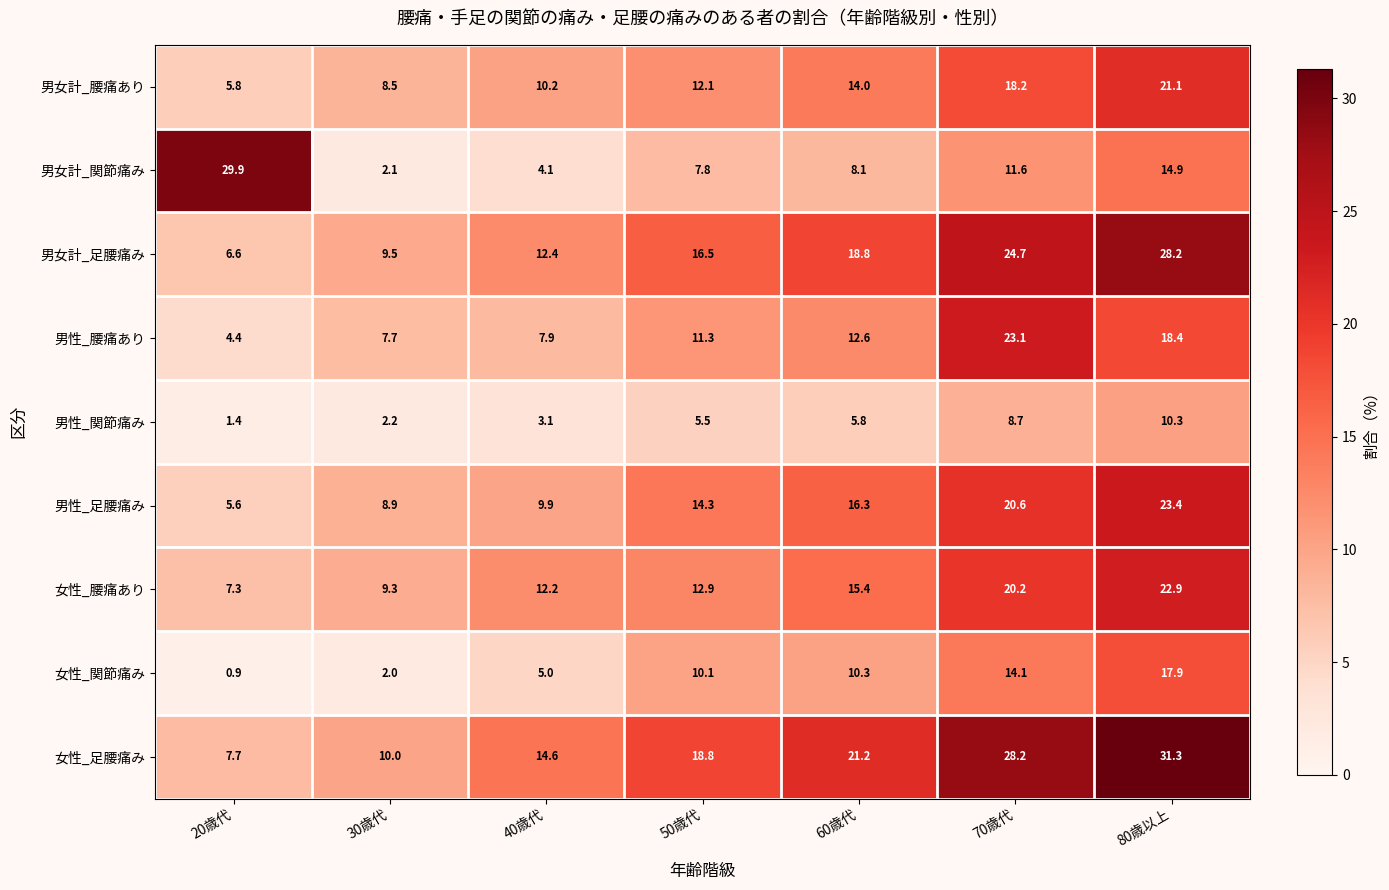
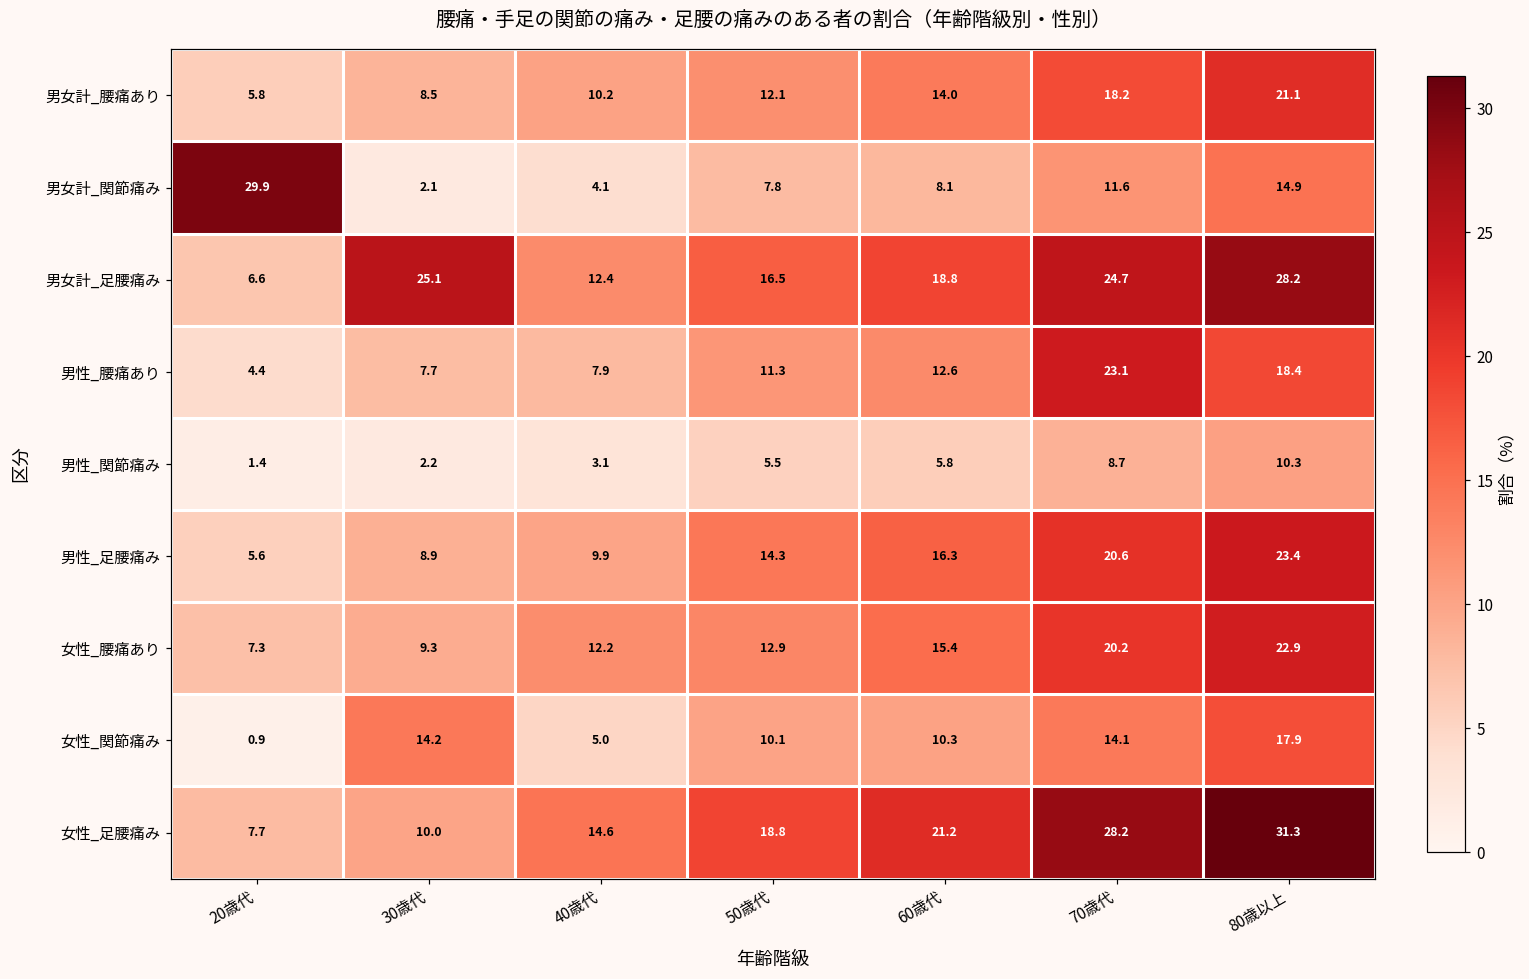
男女計_足腰痛み, 30歳代: 9.5 -> 25.1
女性_関節痛み, 30歳代: 2.0 -> 14.2
